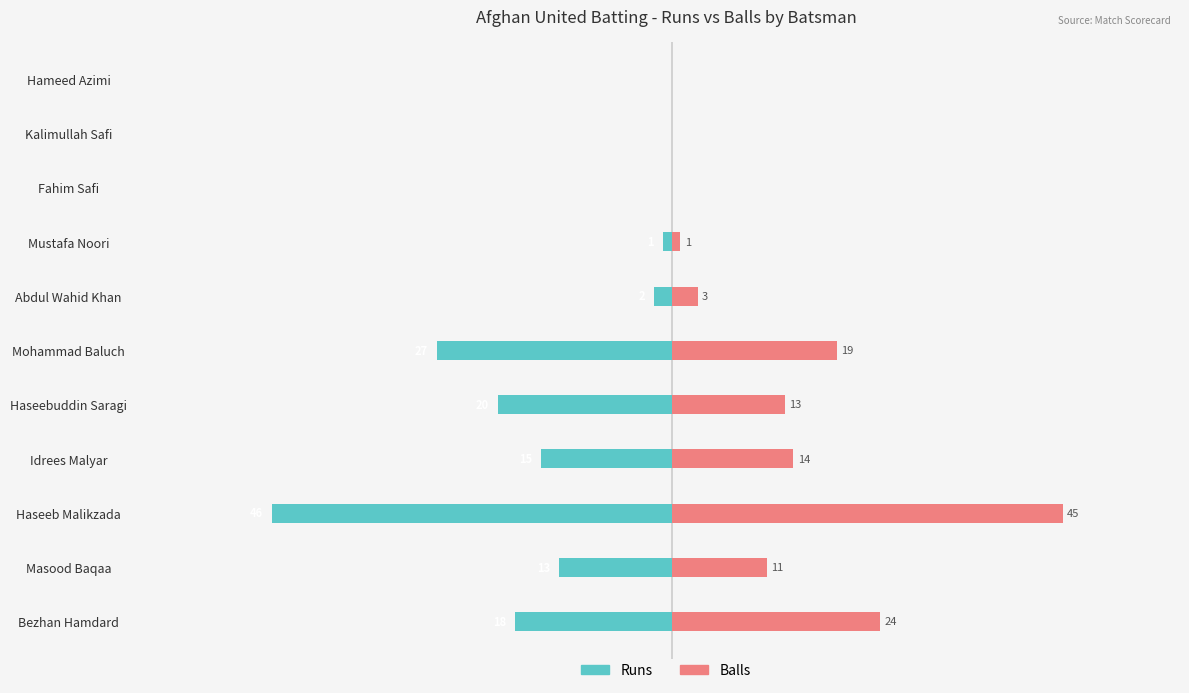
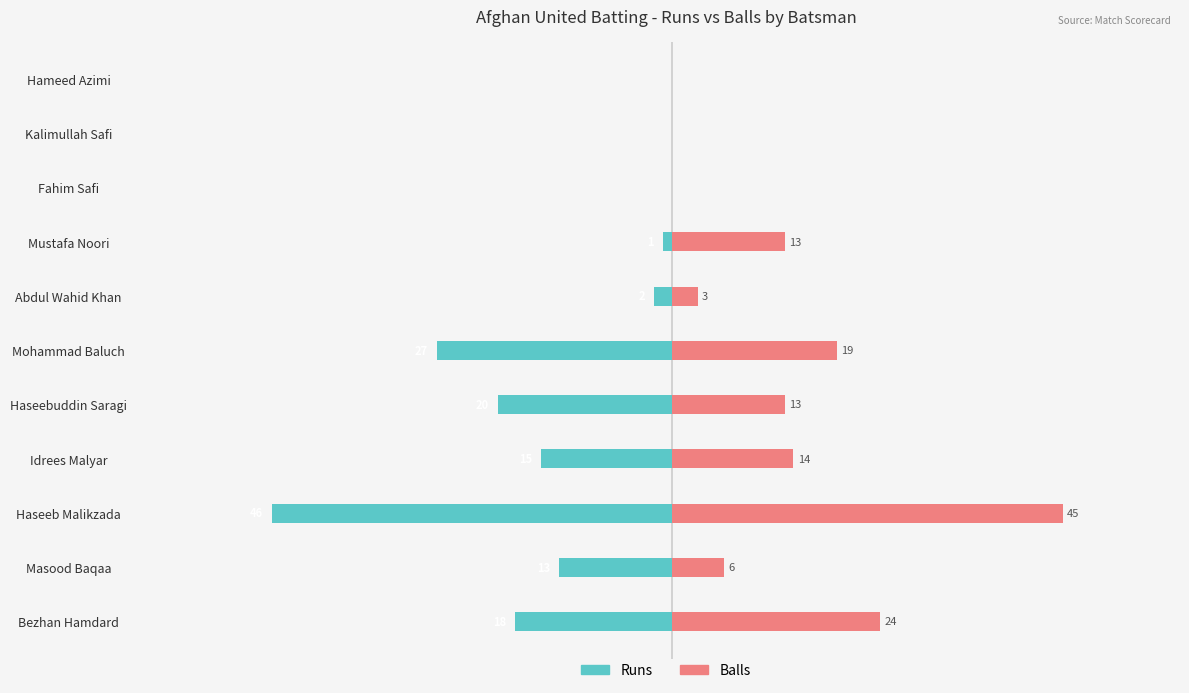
Balls, Mustafa Noori: 1 -> 13
Balls, Masood Baqaa: 11 -> 6
